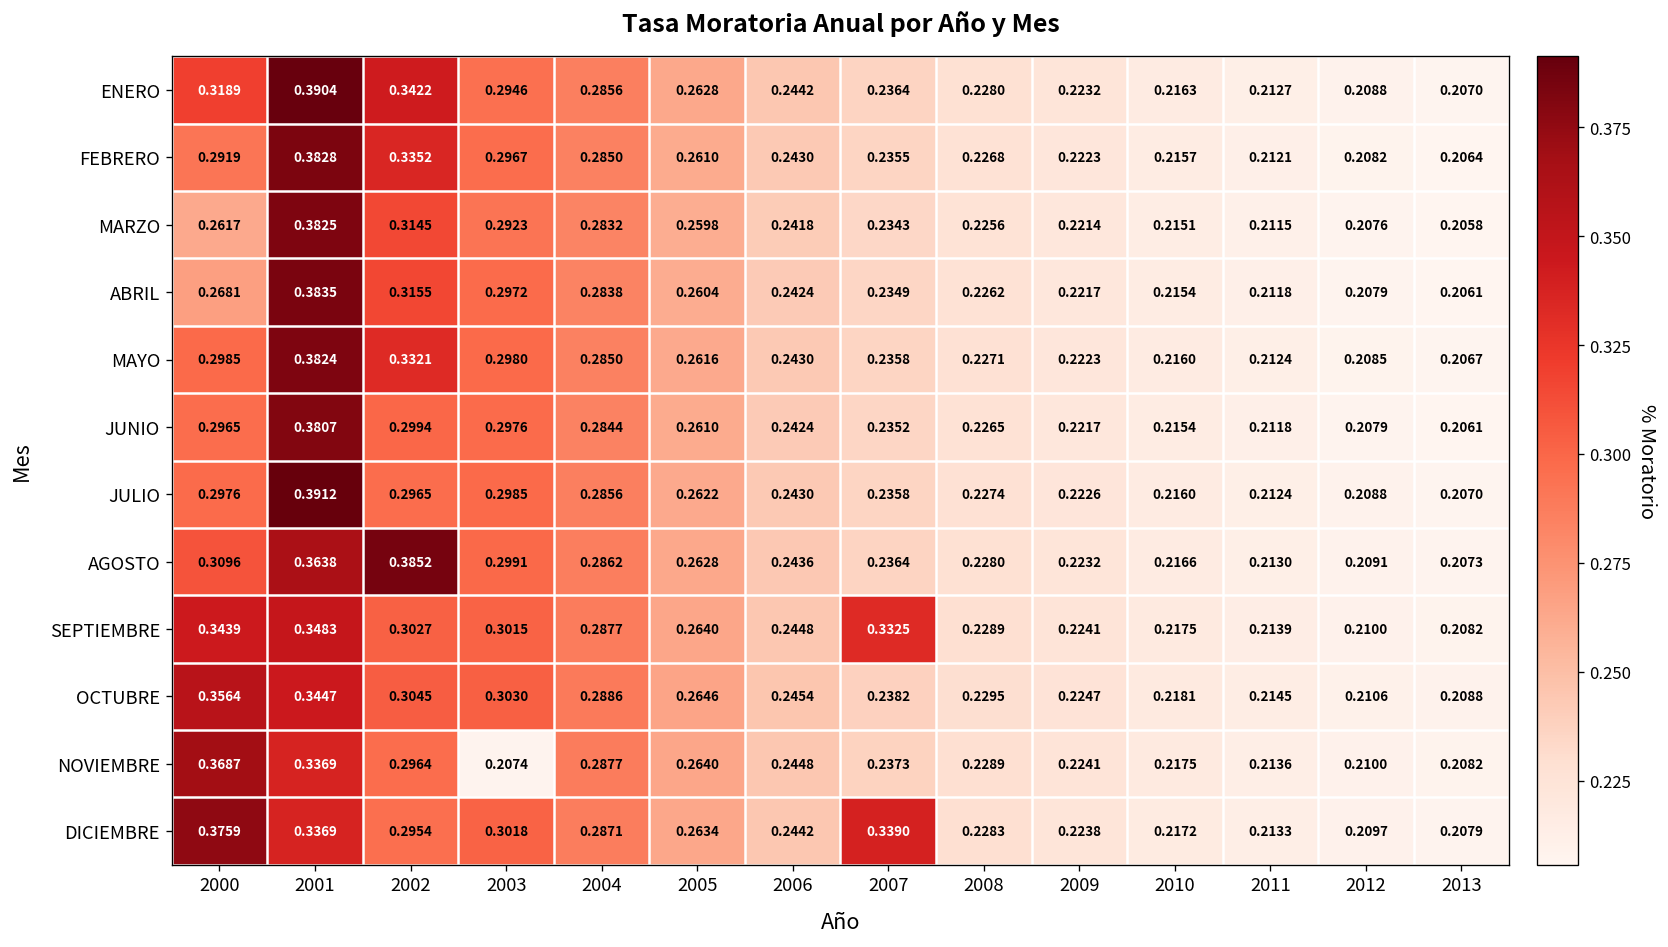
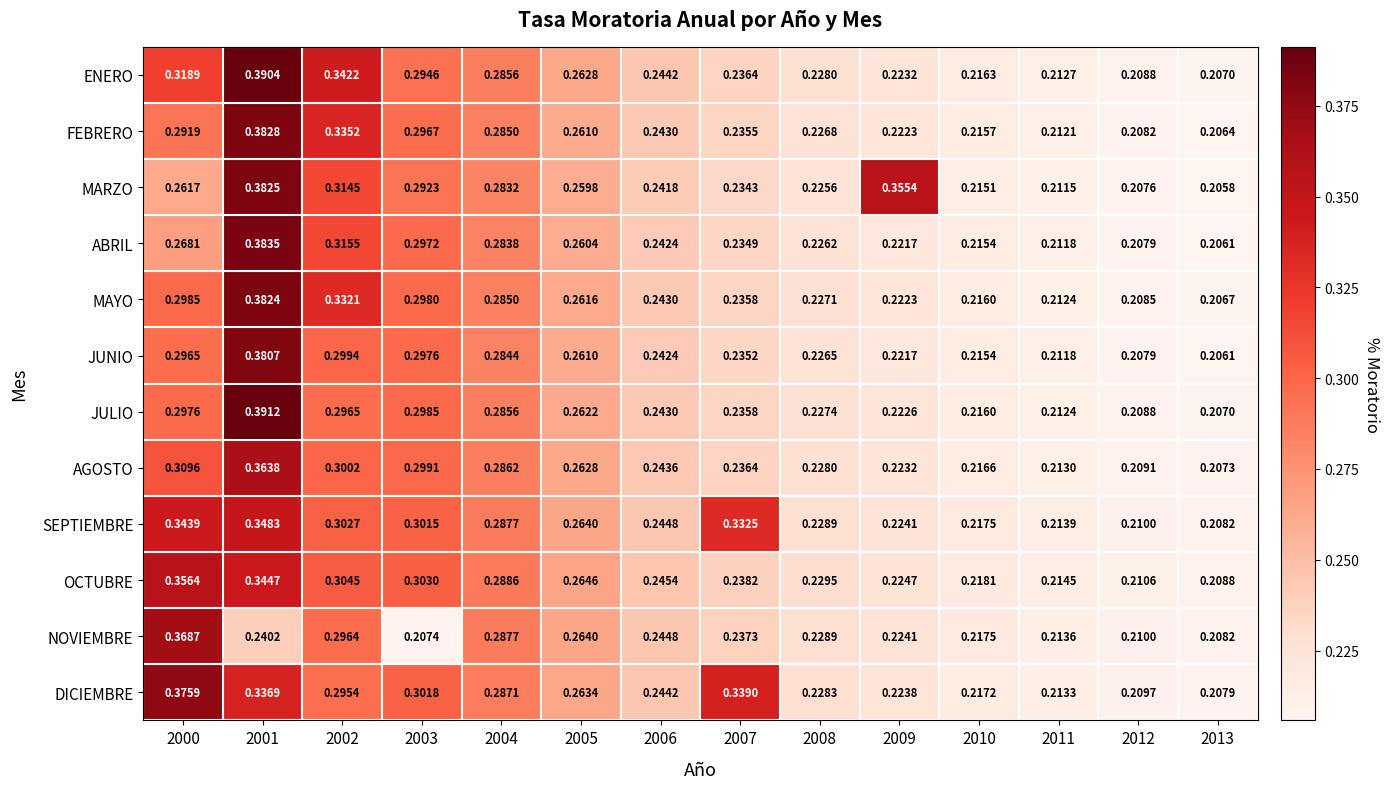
MARZO, 2009: 0.2214 -> 0.3554
AGOSTO, 2002: 0.3852 -> 0.3002
NOVIEMBRE, 2001: 0.3369 -> 0.2402
